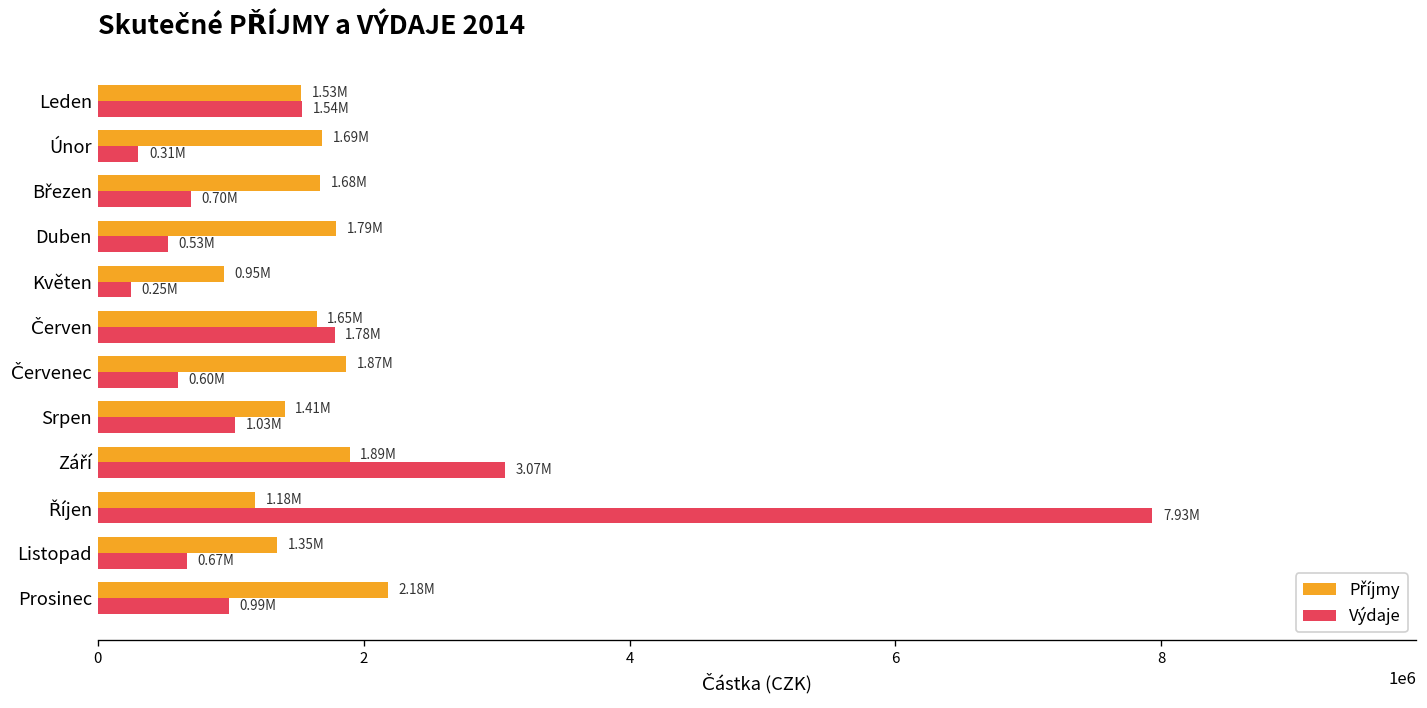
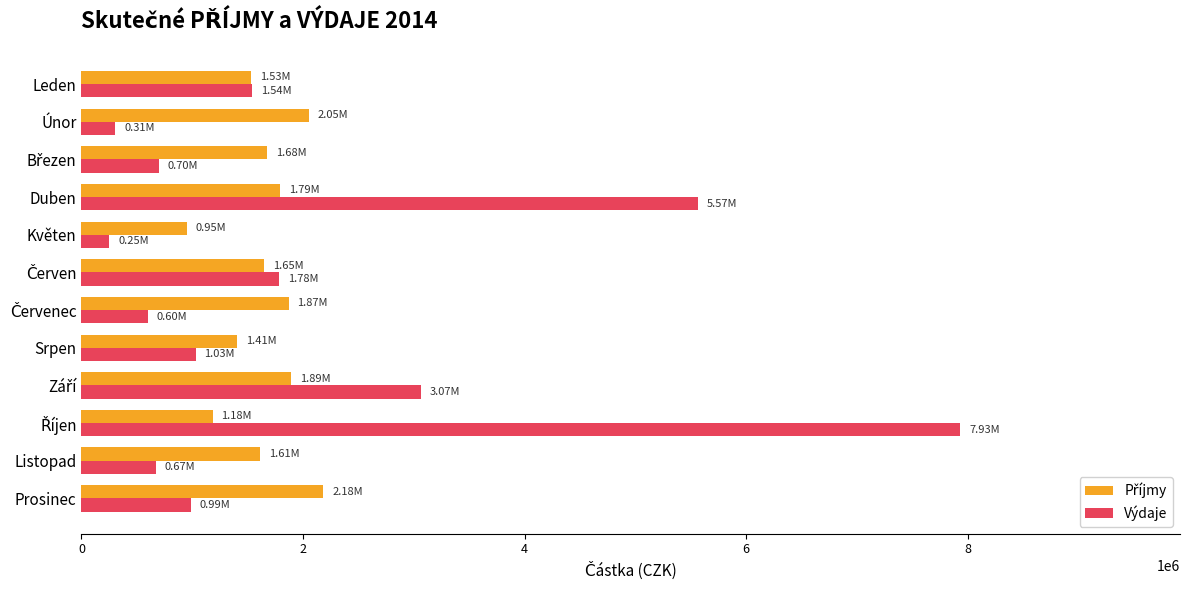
Příjmy, Únor: 1.69M -> 2.05M
Výdaje, Duben: 0.53M -> 5.57M
Příjmy, Listopad: 1.35M -> 1.61M
